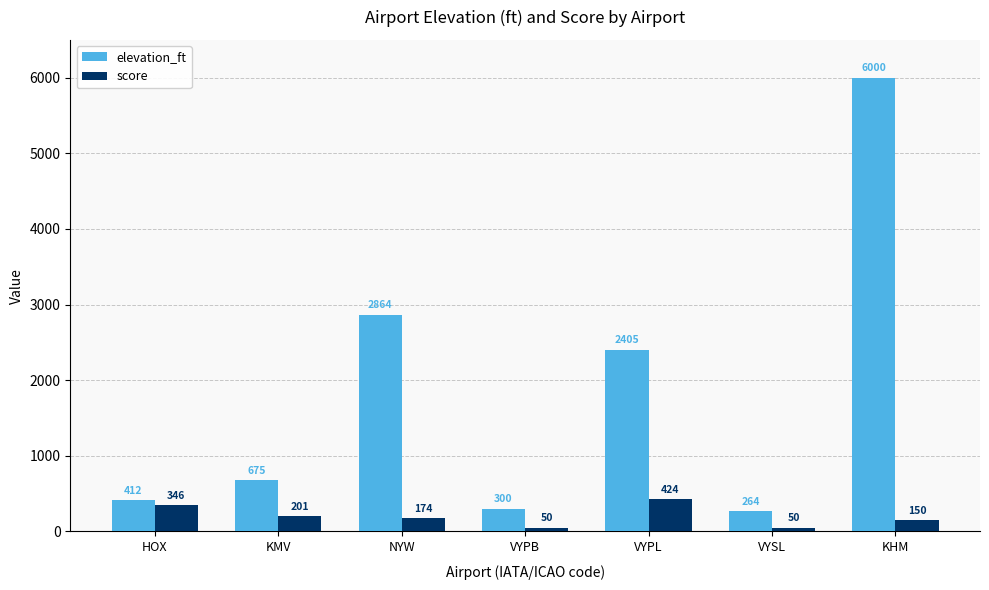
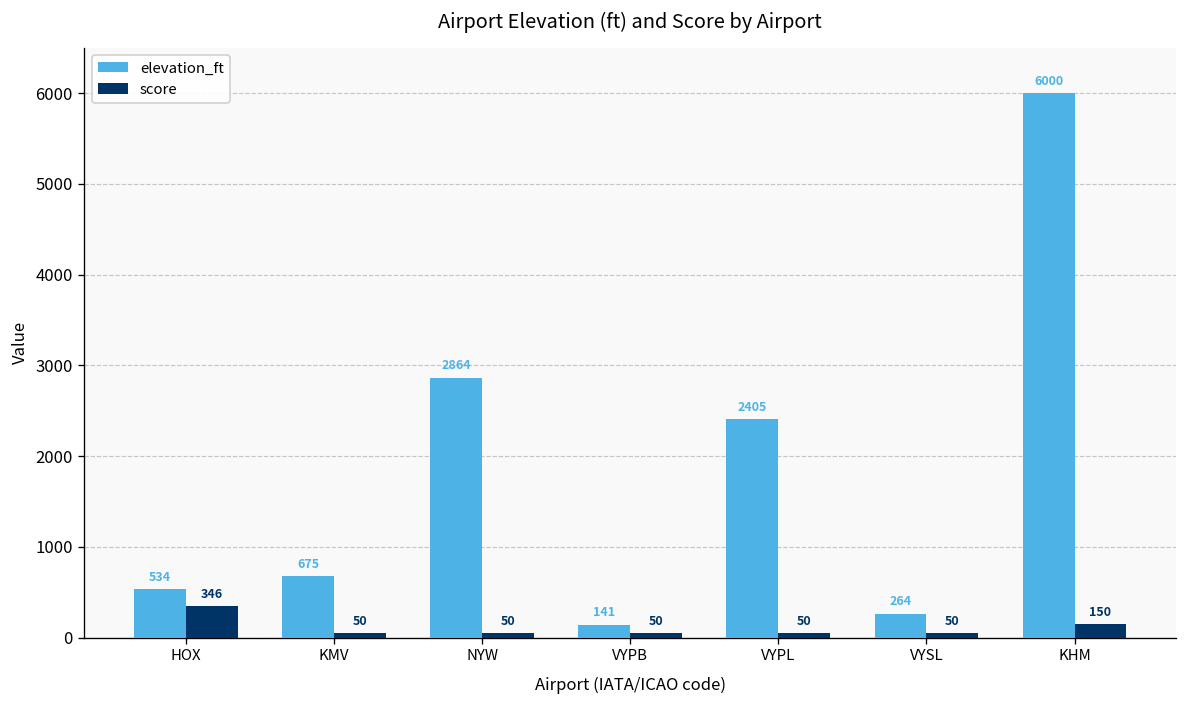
elevation_ft, HOX: 412 -> 534
score, KMV: 201 -> 50
score, NYW: 174 -> 50
elevation_ft, VYPB: 300 -> 141
score, VYPL: 424 -> 50
